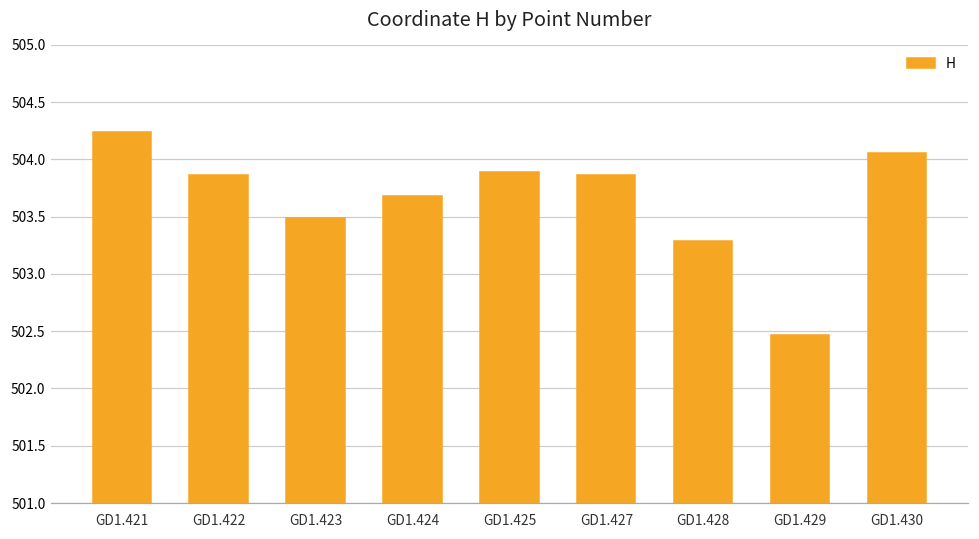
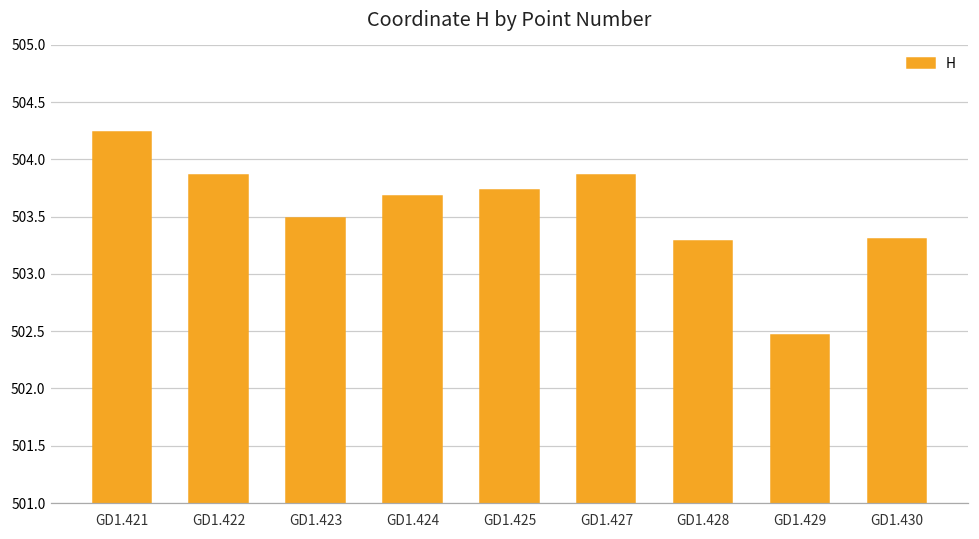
GD1.425: 503.89 -> 503.73
GD1.430: 504.06 -> 503.31
